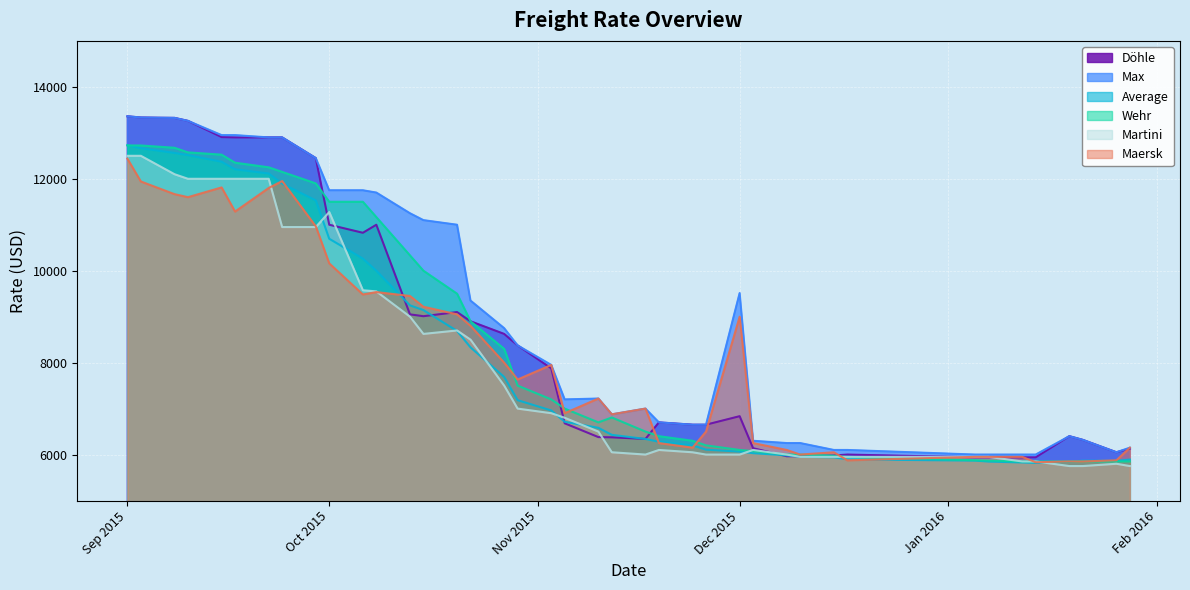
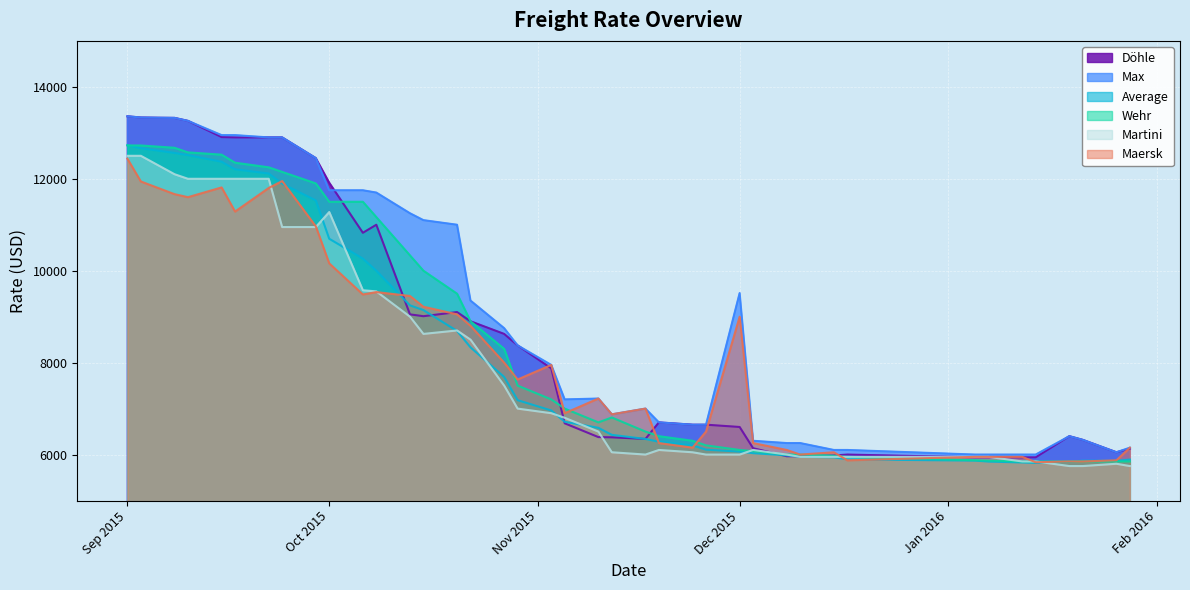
Döhle, Oct 2015: 11000 -> 11900
Döhle, Dec 2015: 6800 -> 6600
